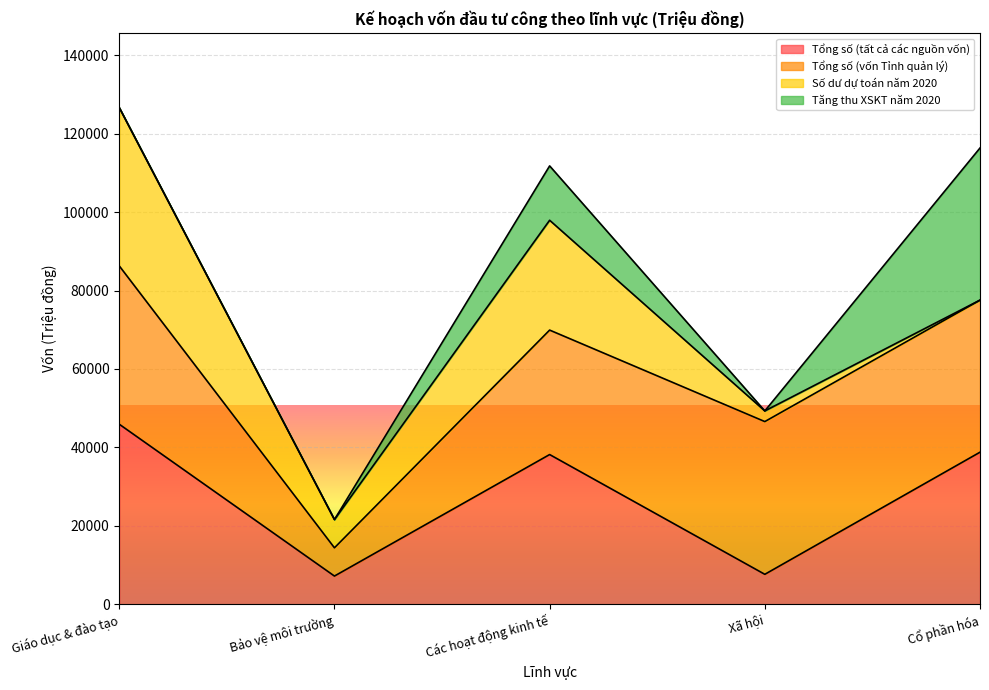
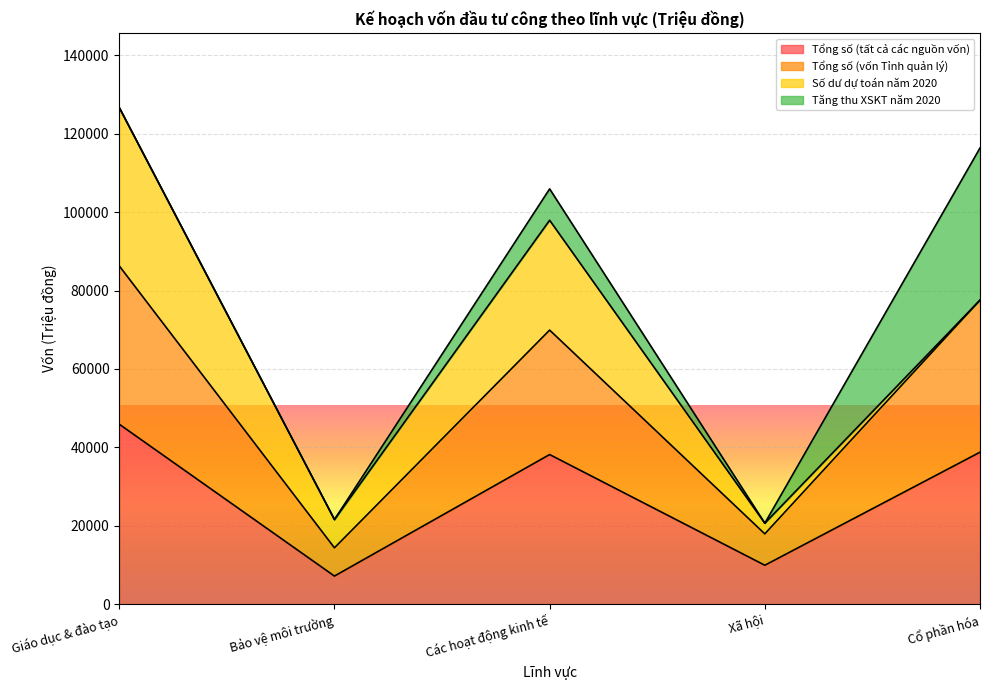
Tăng thu XSKT năm 2020, Các hoạt động kinh tế: 14000 -> 8000
Tổng số (tất cả các nguồn vốn), Xã hội: 8000 -> 10000
Tổng số (vốn Tỉnh quản lý), Xã hội: 39000 -> 8000
